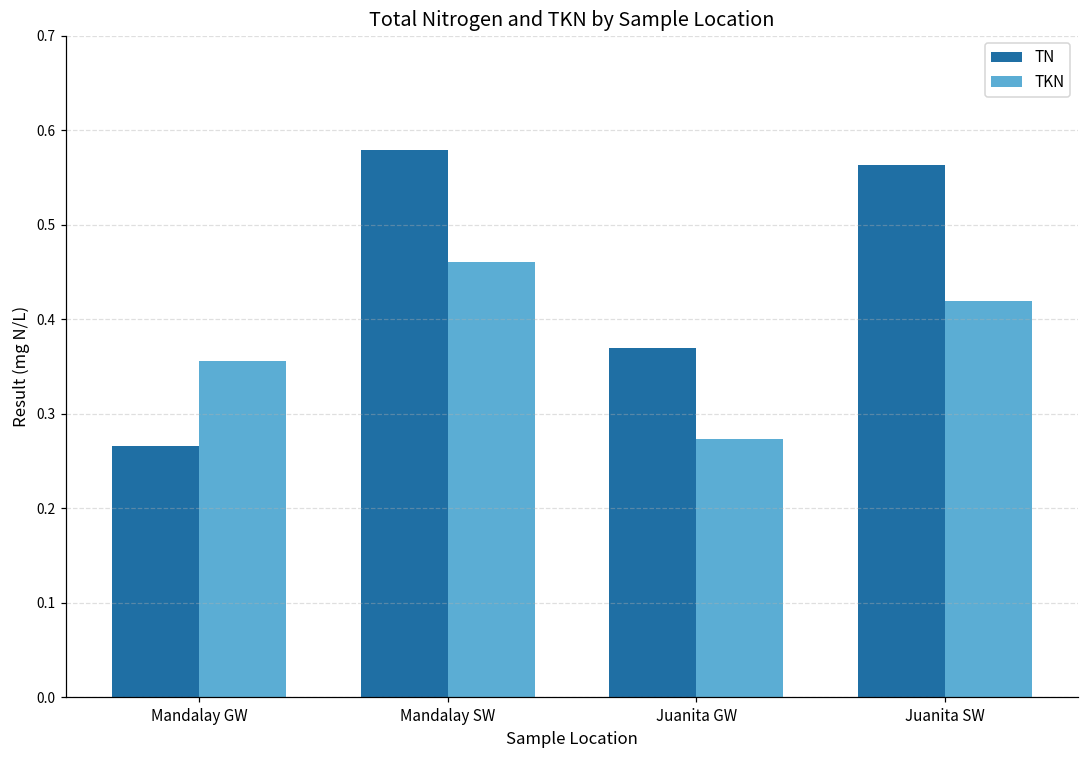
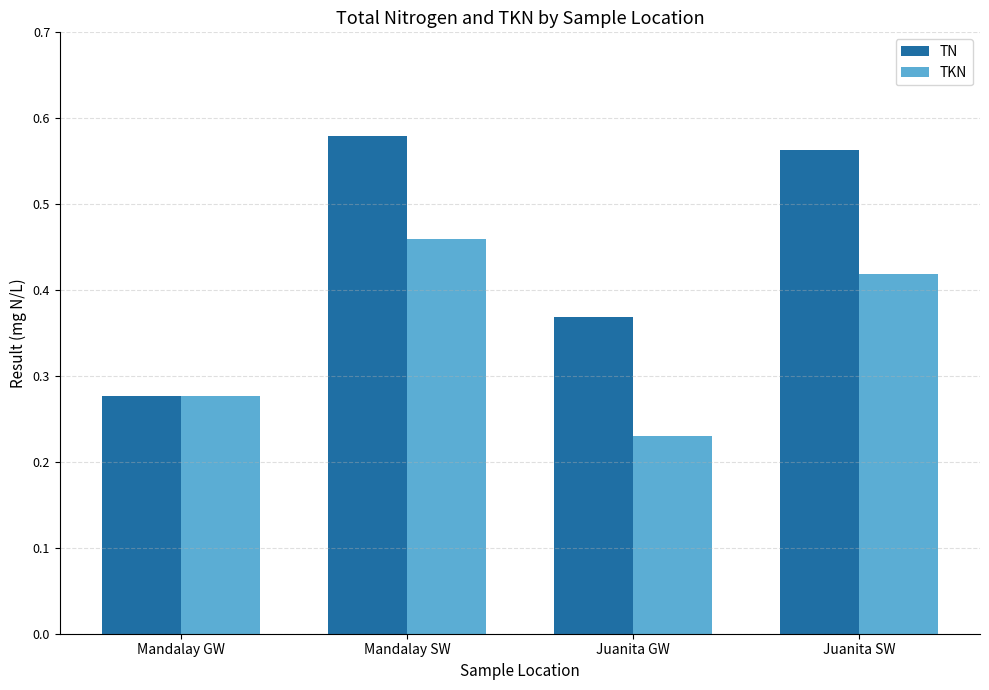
TN, Mandalay GW: 0.27 -> 0.28
TKN, Mandalay GW: 0.36 -> 0.28
TKN, Juanita GW: 0.27 -> 0.23
